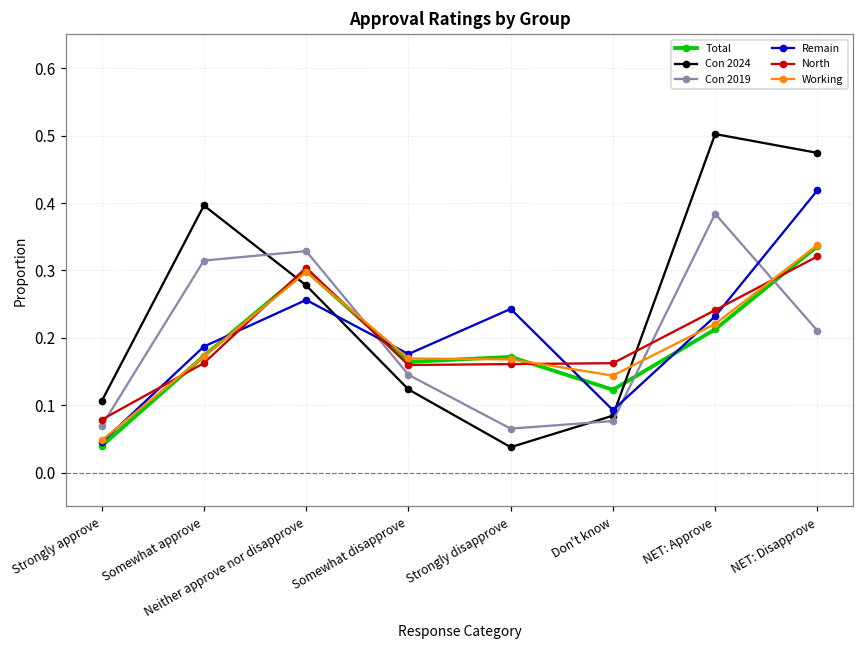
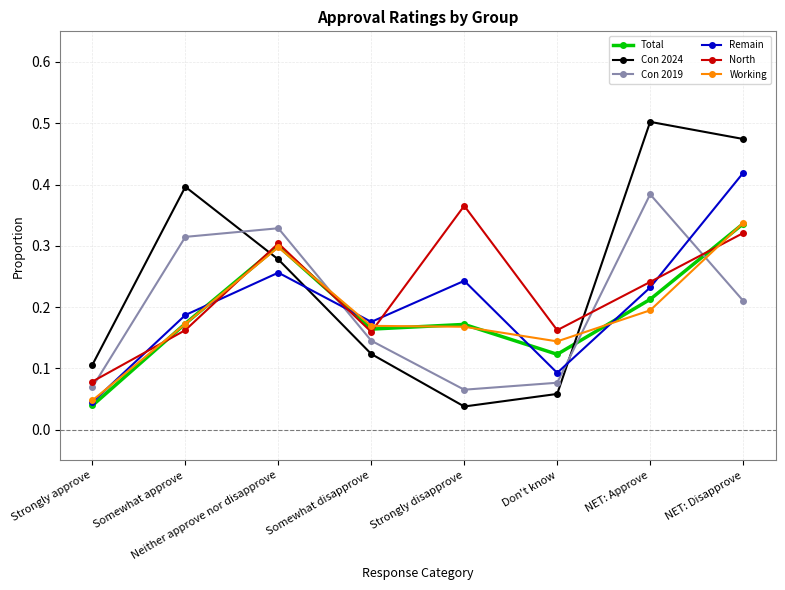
North, Strongly disapprove: 0.16 -> 0.37
Con 2024, Don't know: 0.08 -> 0.06
Working, NET: Approve: 0.22 -> 0.19
